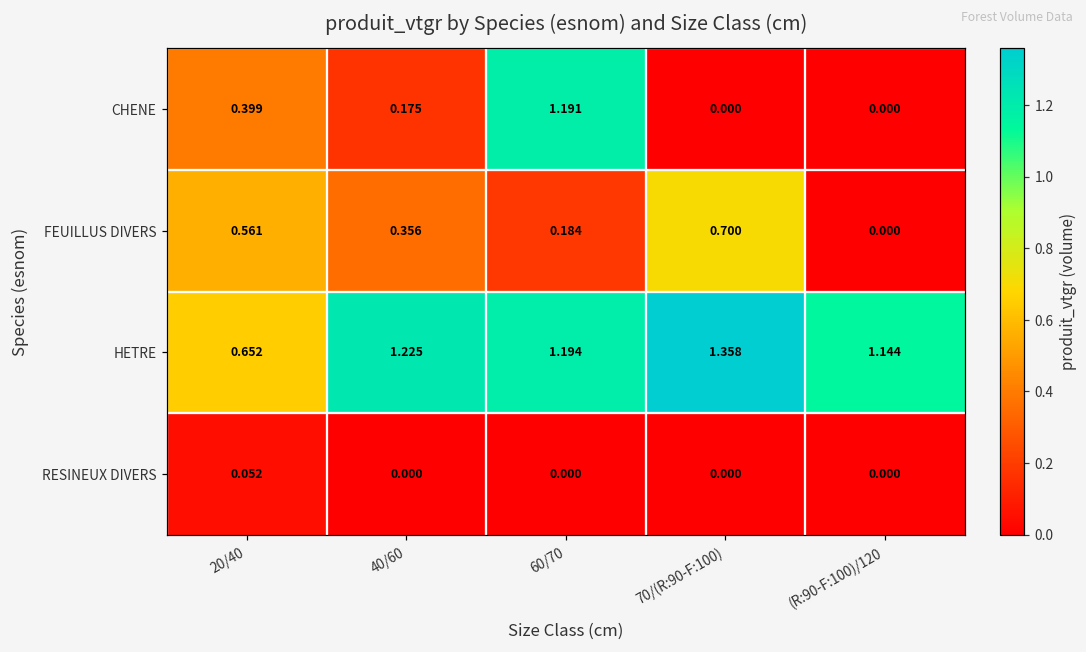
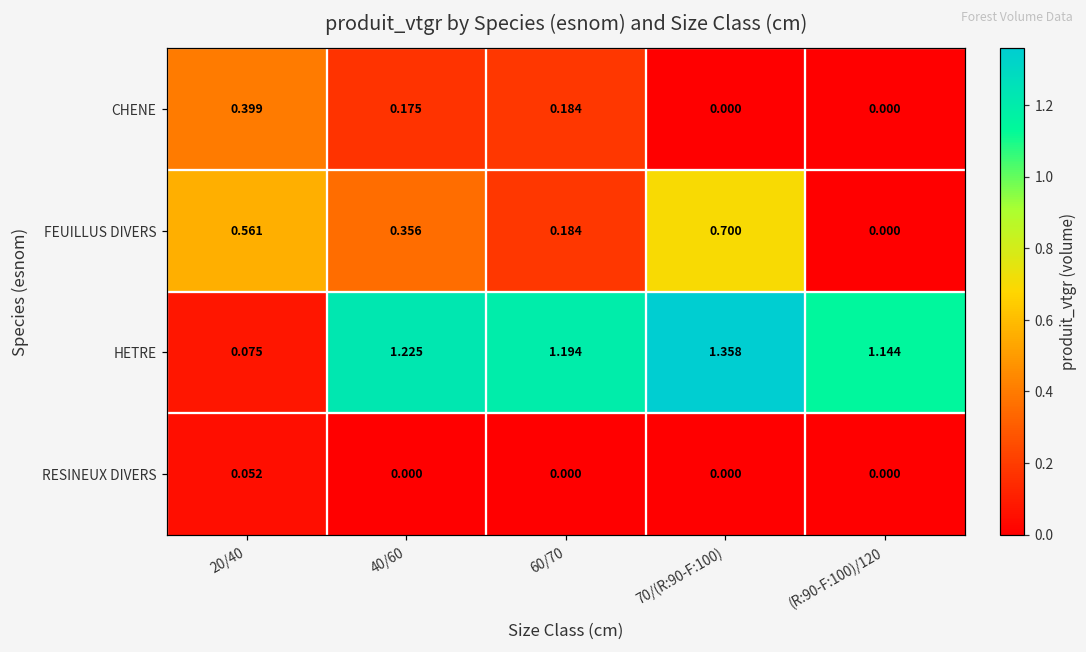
CHENE, 60/70: 1.191 -> 0.184
HETRE, 20/40: 0.652 -> 0.075
